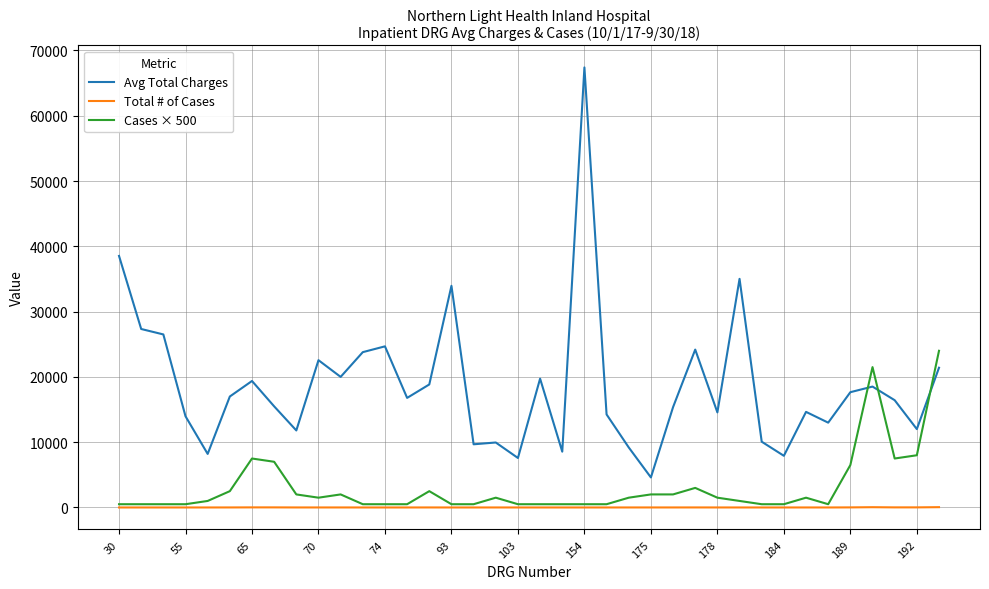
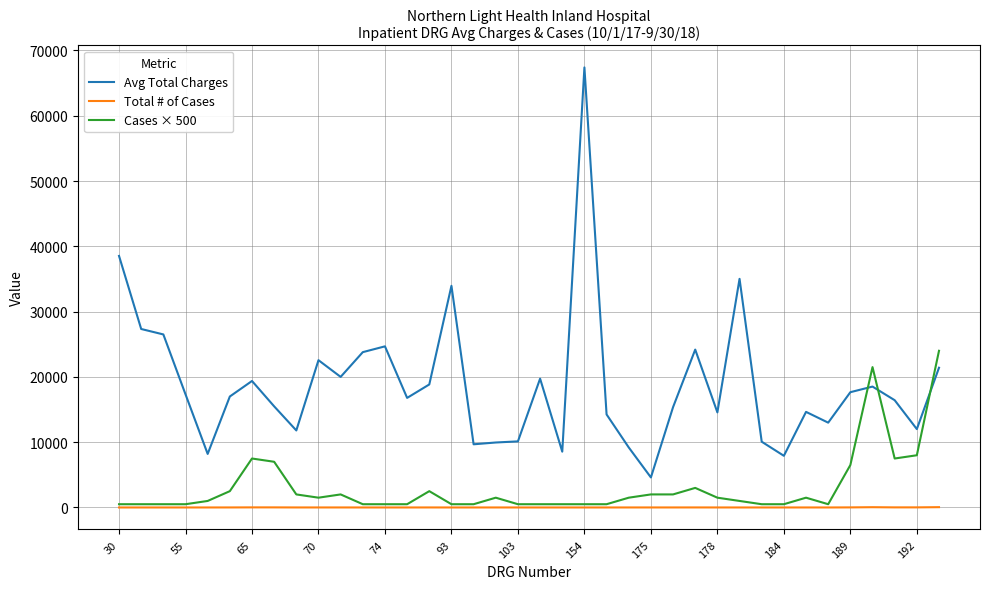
Avg Total Charges, 55: 14000 -> 17000
Avg Total Charges, 103: 8000 -> 10000
